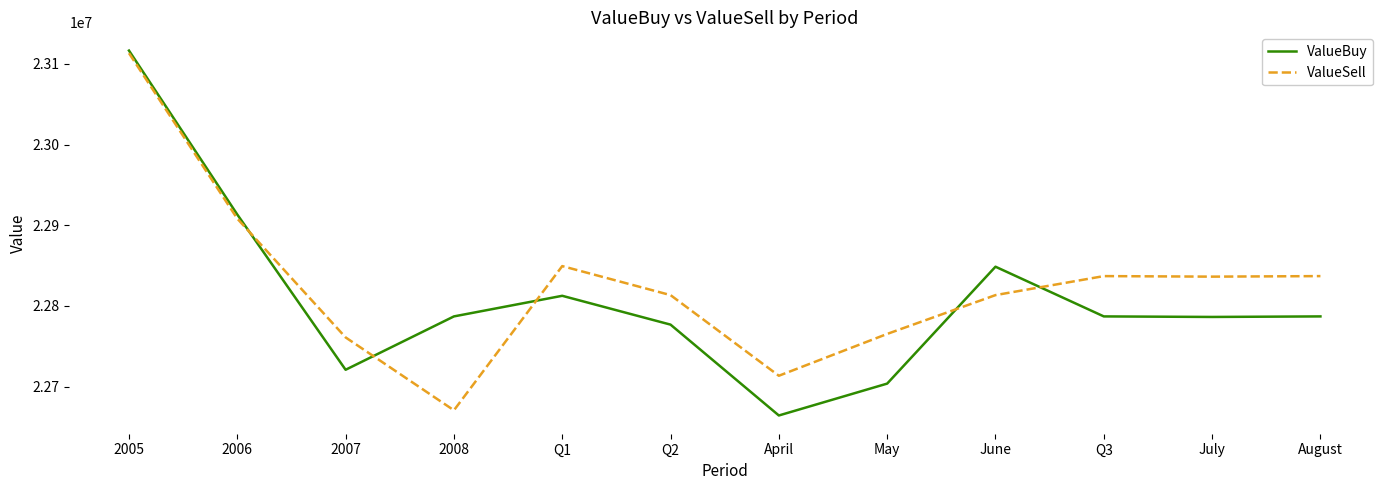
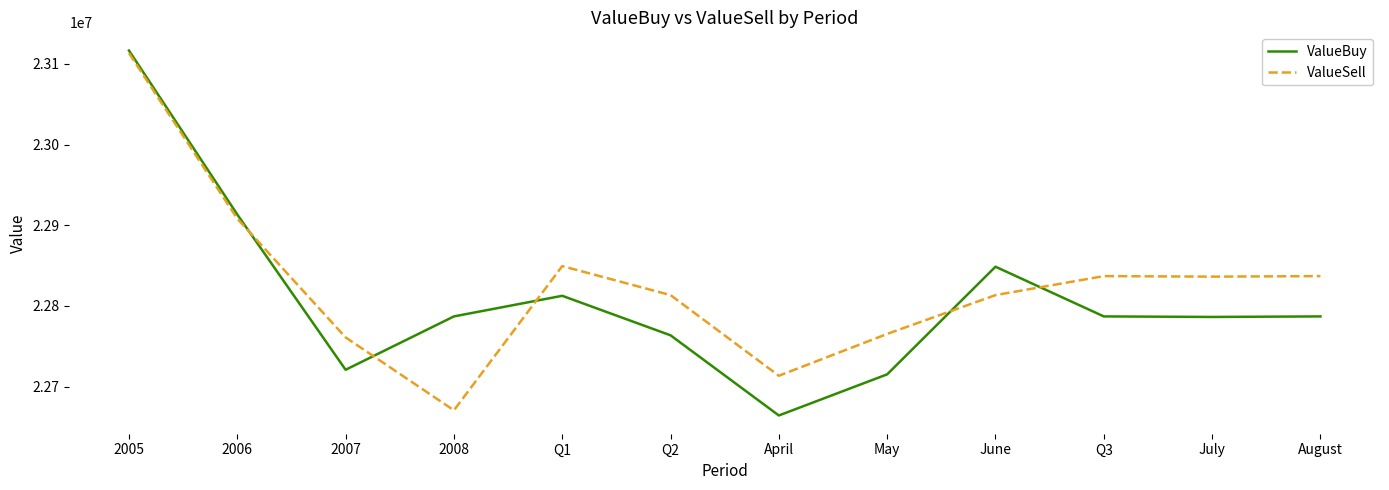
ValueBuy, Q2: 22780000 -> 22760000
ValueBuy, May: 22700000 -> 22720000
